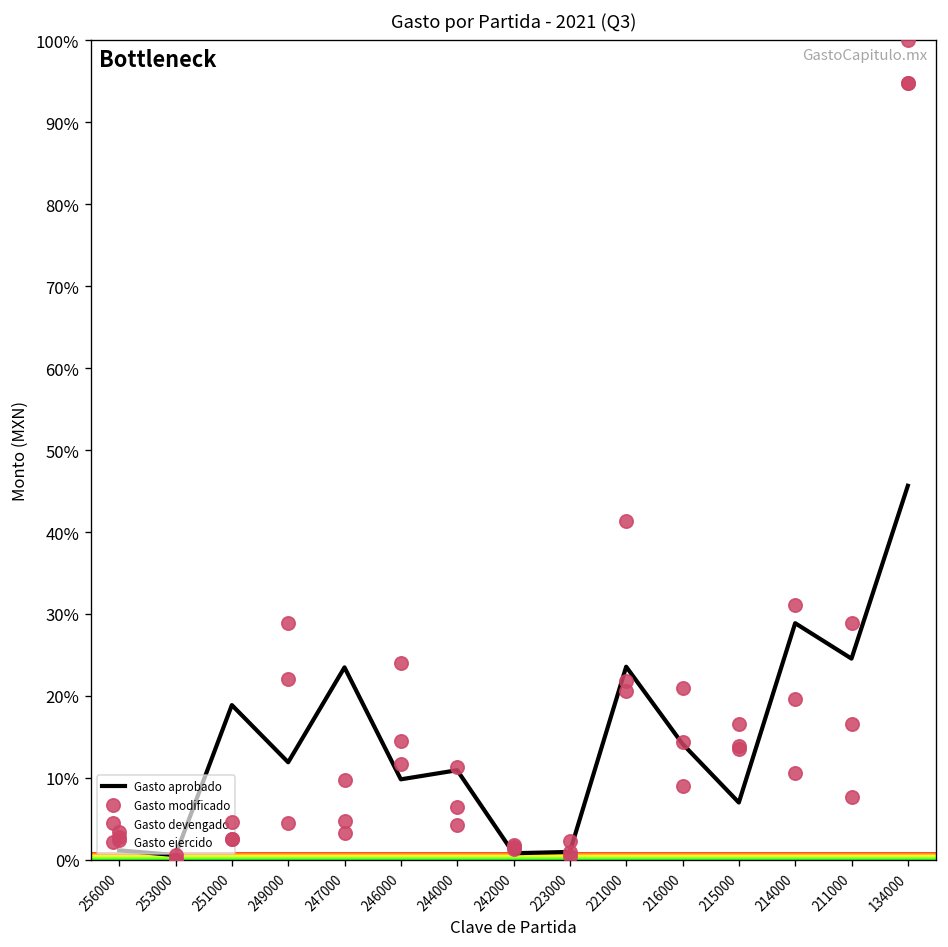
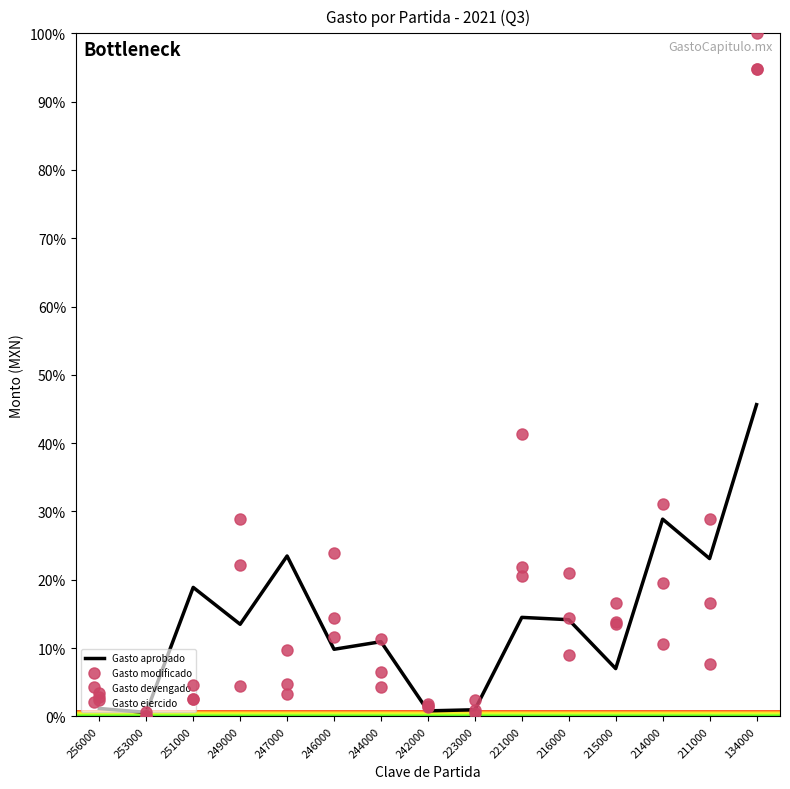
Gasto aprobado, 249000: 12% -> 13%
Gasto aprobado, 221000: 24% -> 14%
Gasto aprobado, 211000: 25% -> 23%
